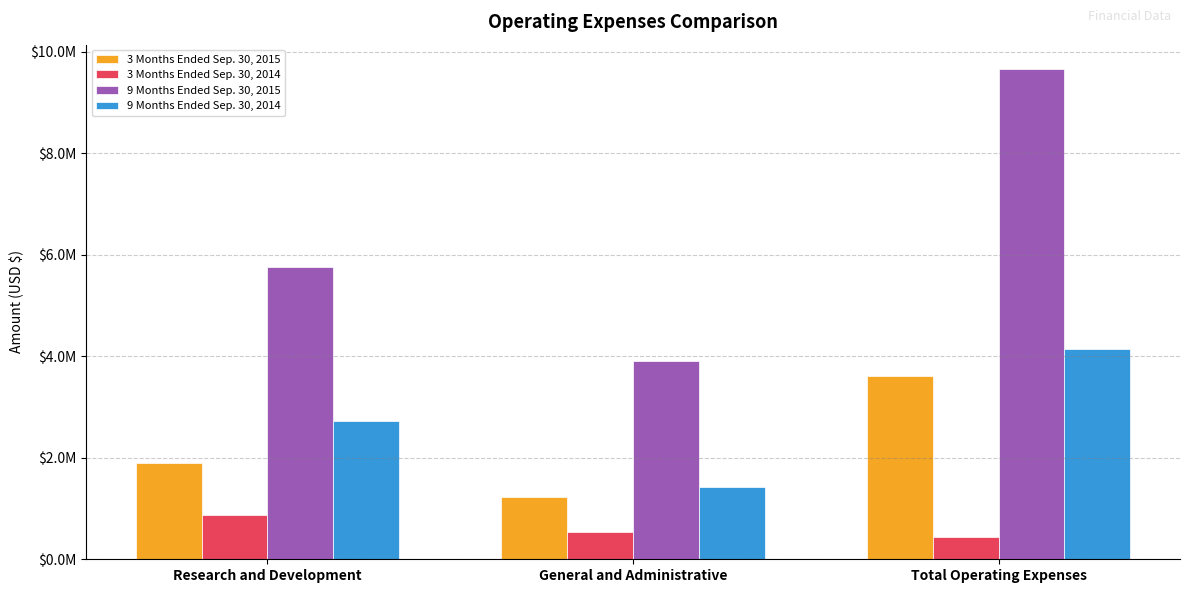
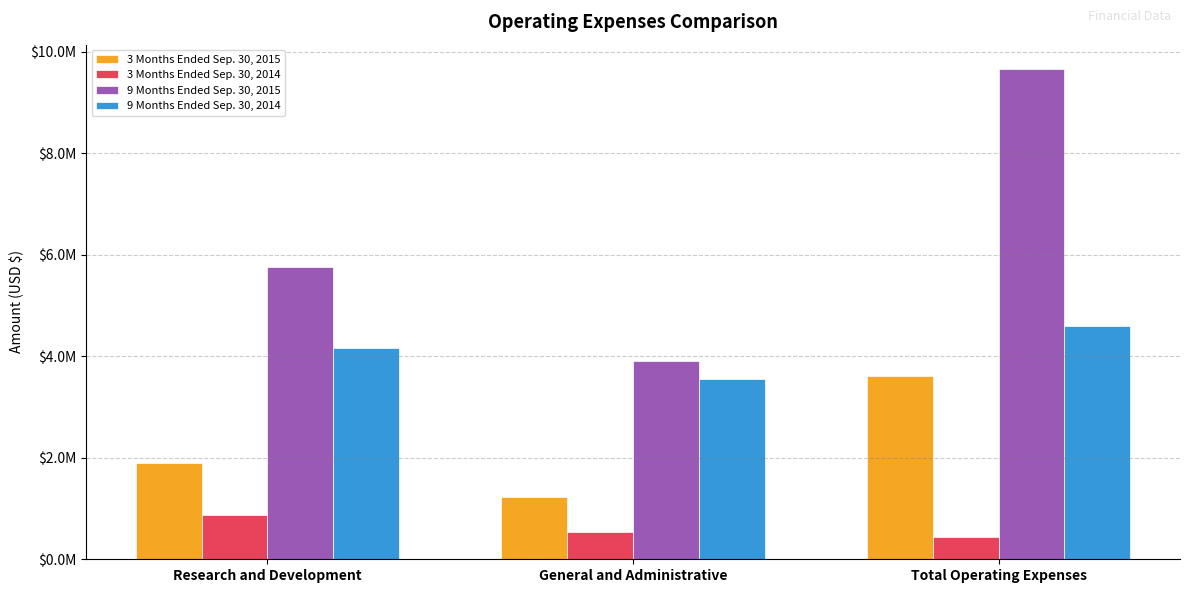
9 Months Ended Sep. 30, 2014, Research and Development: $2700000 -> $4200000
9 Months Ended Sep. 30, 2014, General and Administrative: $1400000 -> $3600000
9 Months Ended Sep. 30, 2014, Total Operating Expenses: $4100000 -> $4600000
